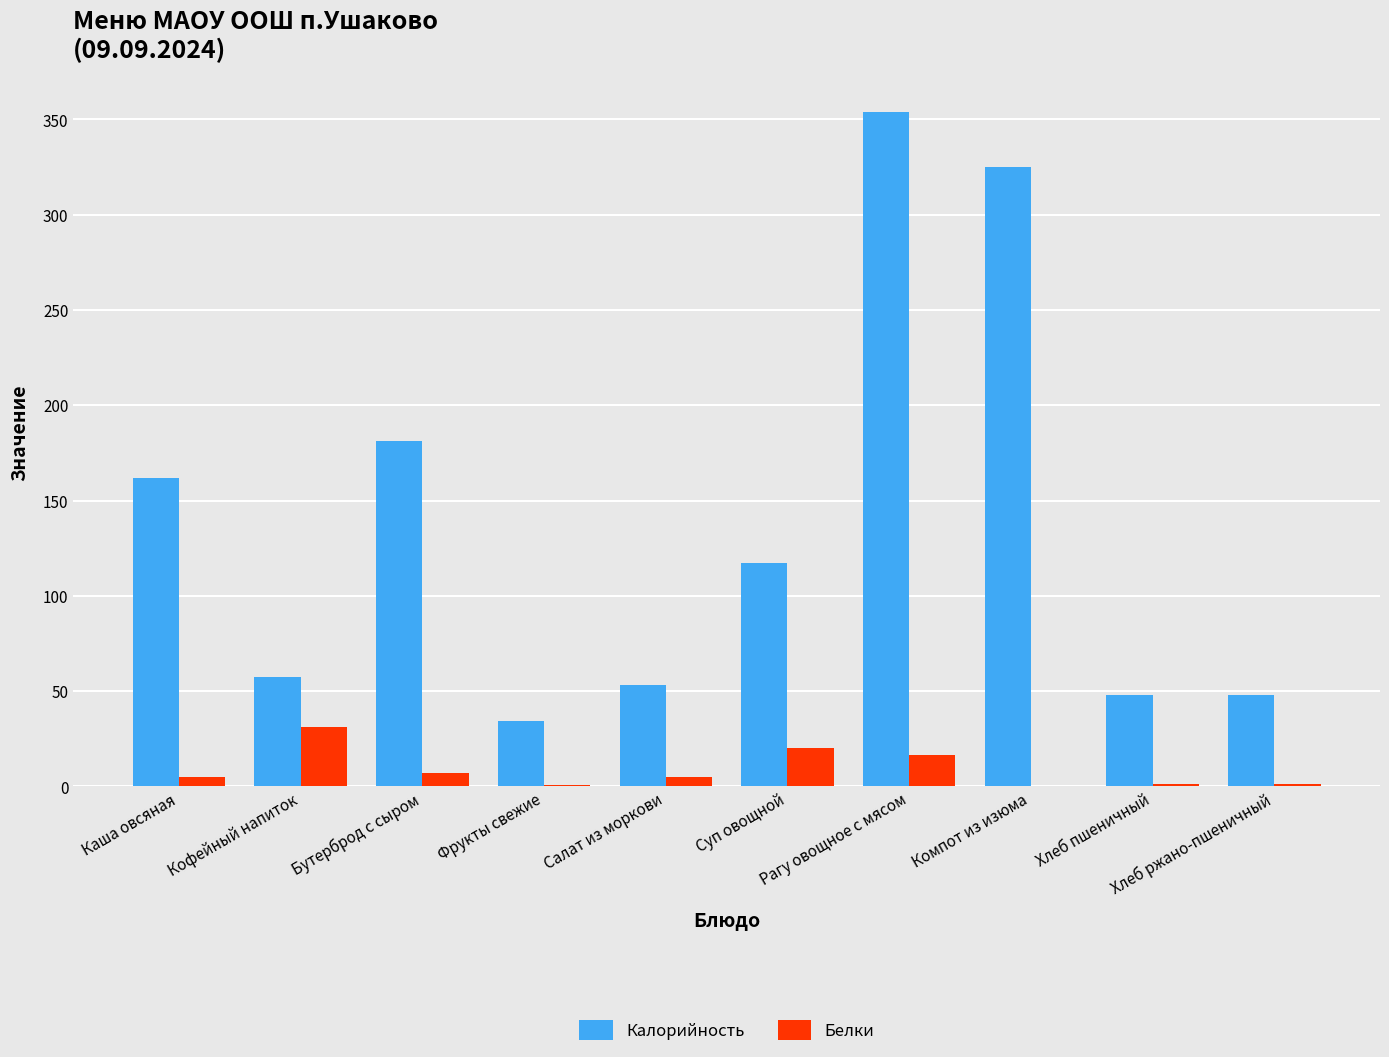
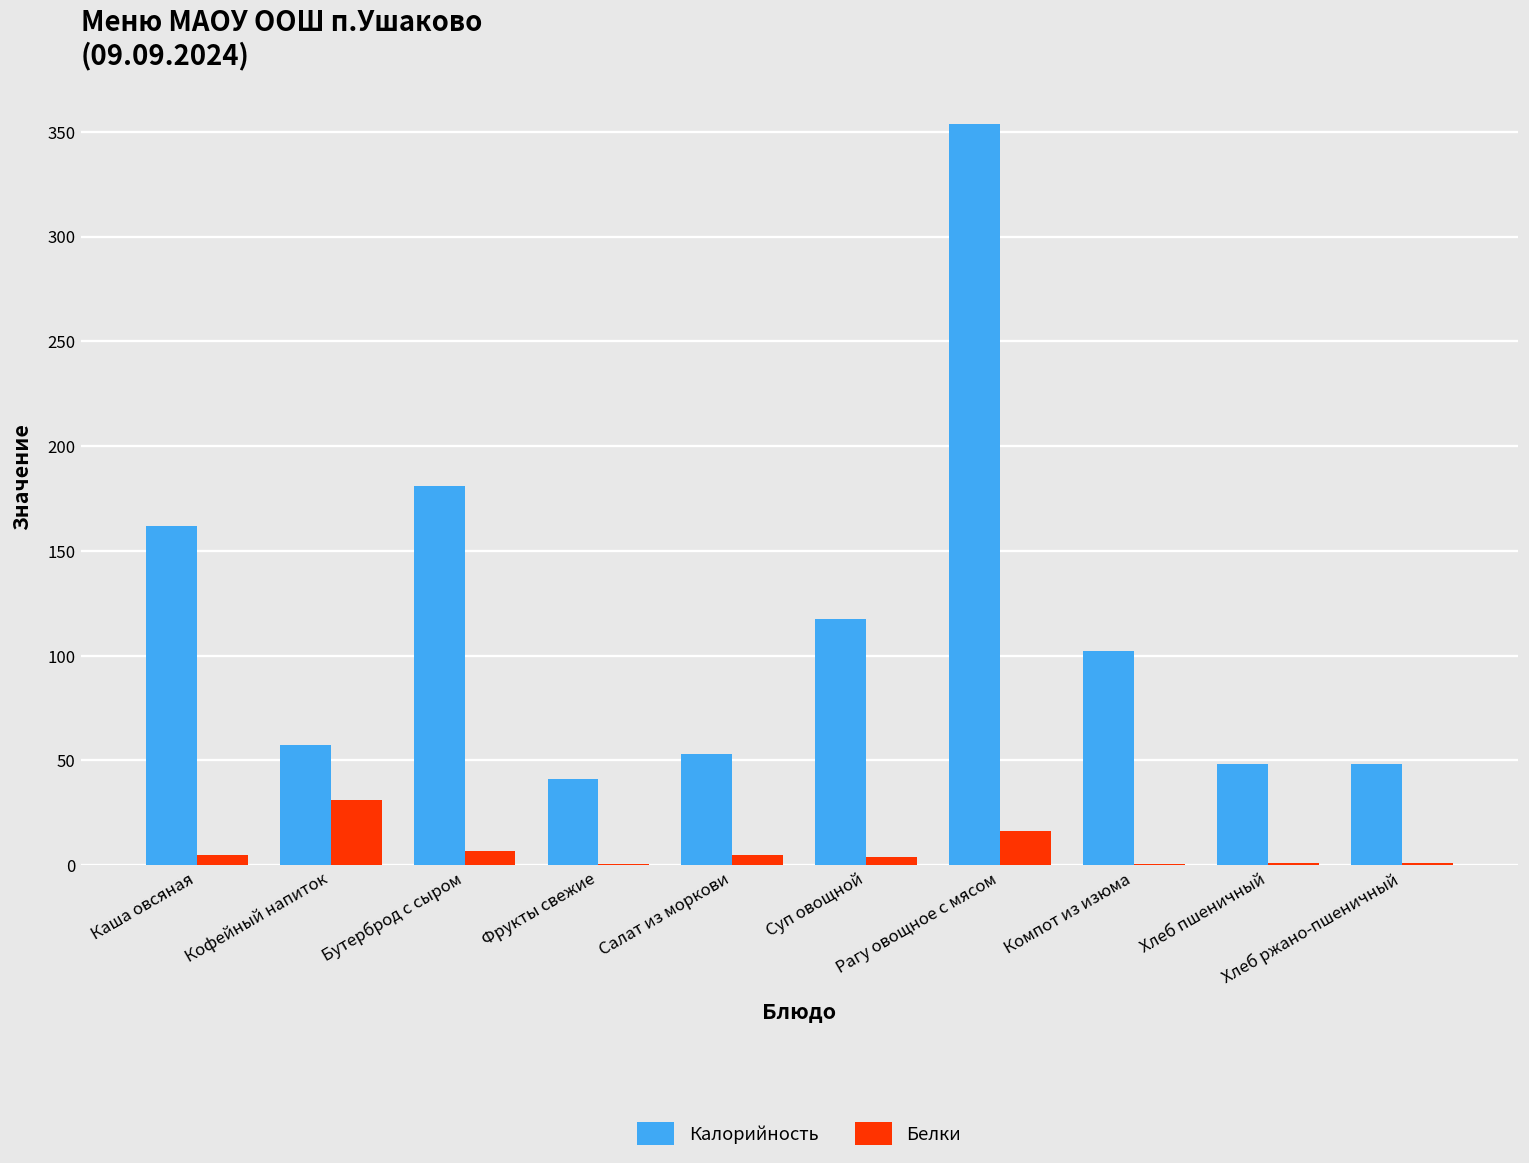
Калорийность, Фрукты свежие: 34 -> 41
Белки, Суп овощной: 20 -> 4
Калорийность, Компот из изюма: 325 -> 102
